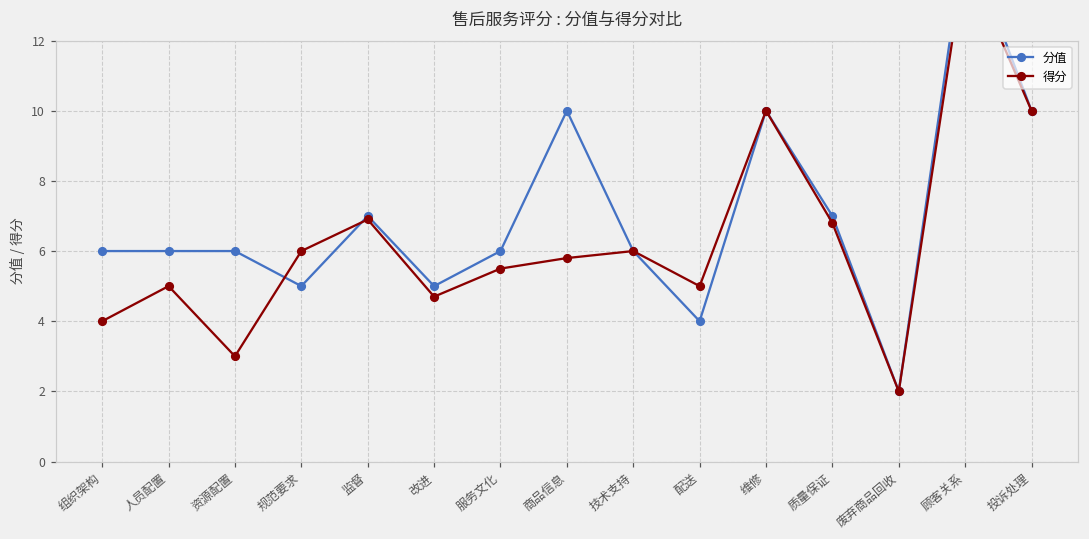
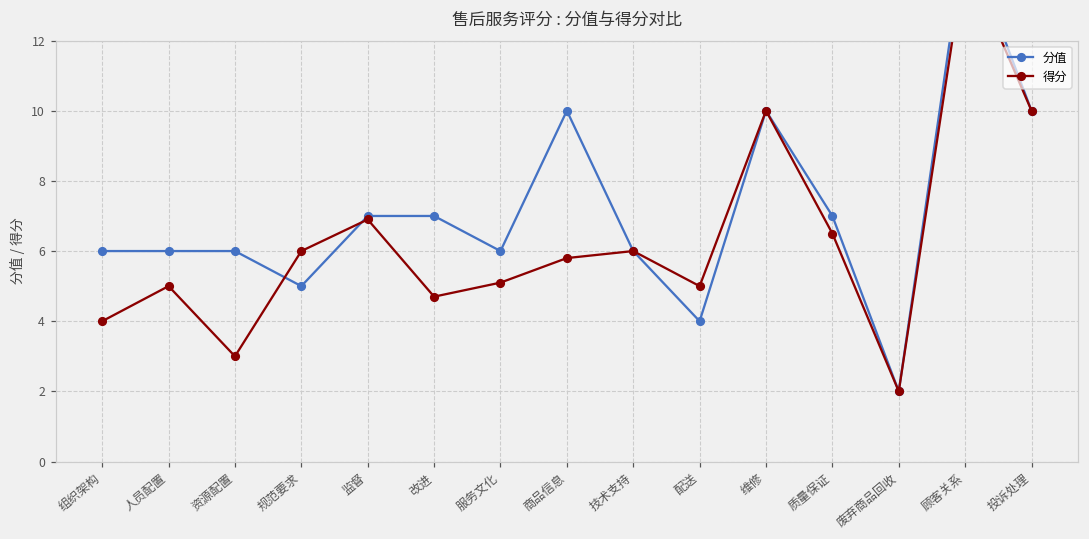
分值, 改进: 5 -> 7
得分, 服务文化: 5.5 -> 5.1
得分, 质量保证: 6.8 -> 6.5
